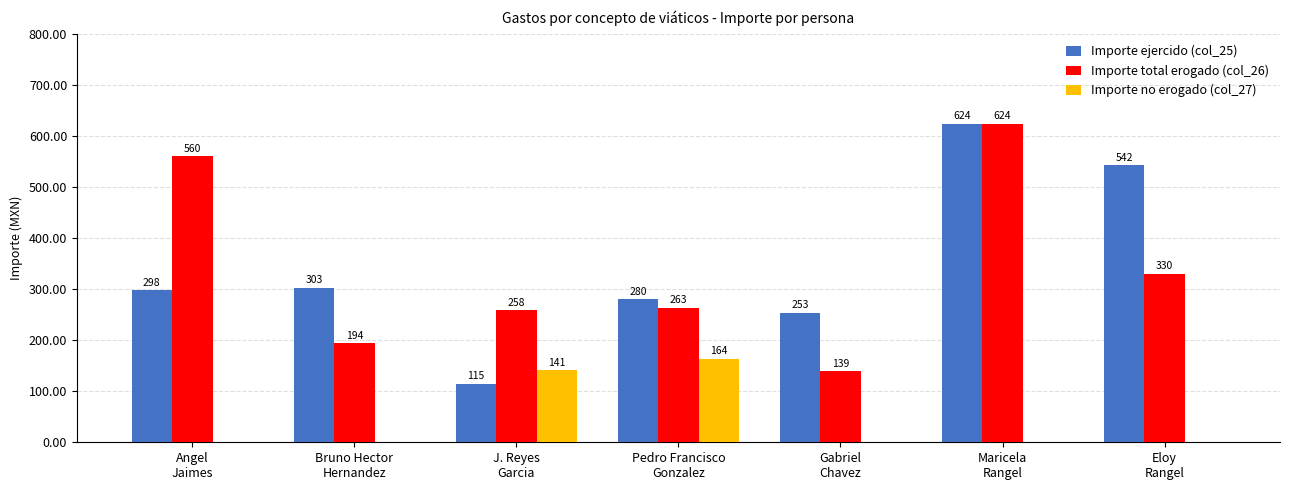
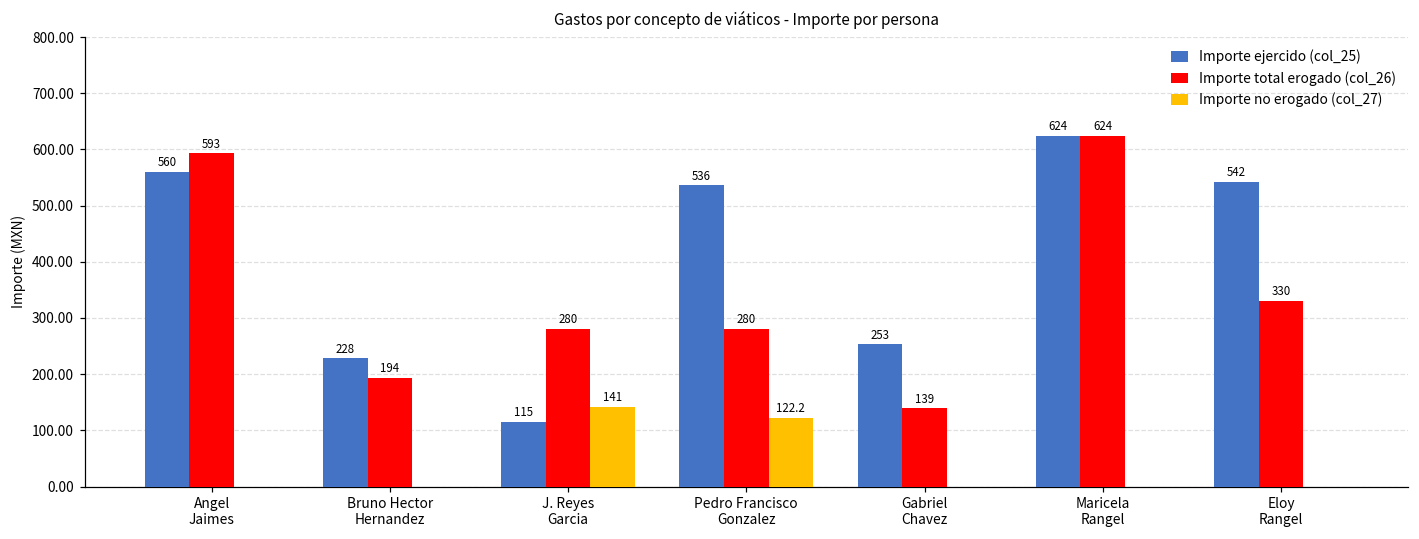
Importe ejercido (col_25), Angel Jaimes: 298 -> 560
Importe total erogado (col_26), Angel Jaimes: 560 -> 593
Importe ejercido (col_25), Bruno Hector Hernandez: 303 -> 228
Importe total erogado (col_26), J. Reyes Garcia: 258 -> 280
Importe ejercido (col_25), Pedro Francisco Gonzalez: 280 -> 536
Importe total erogado (col_26), Pedro Francisco Gonzalez: 263 -> 280
Importe no erogado (col_27), Pedro Francisco Gonzalez: 164 -> 122.2
